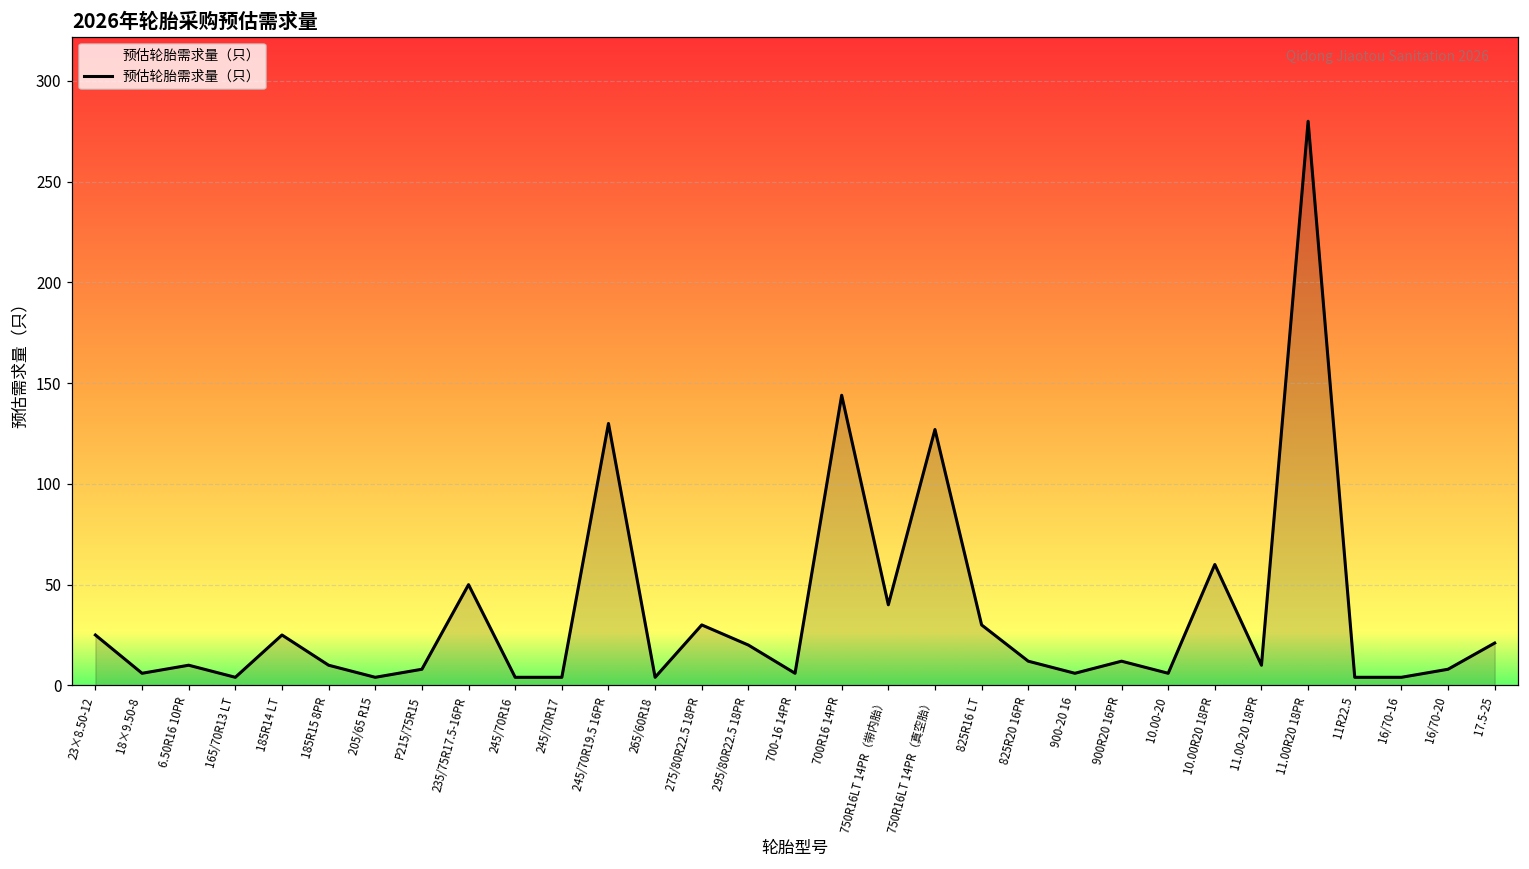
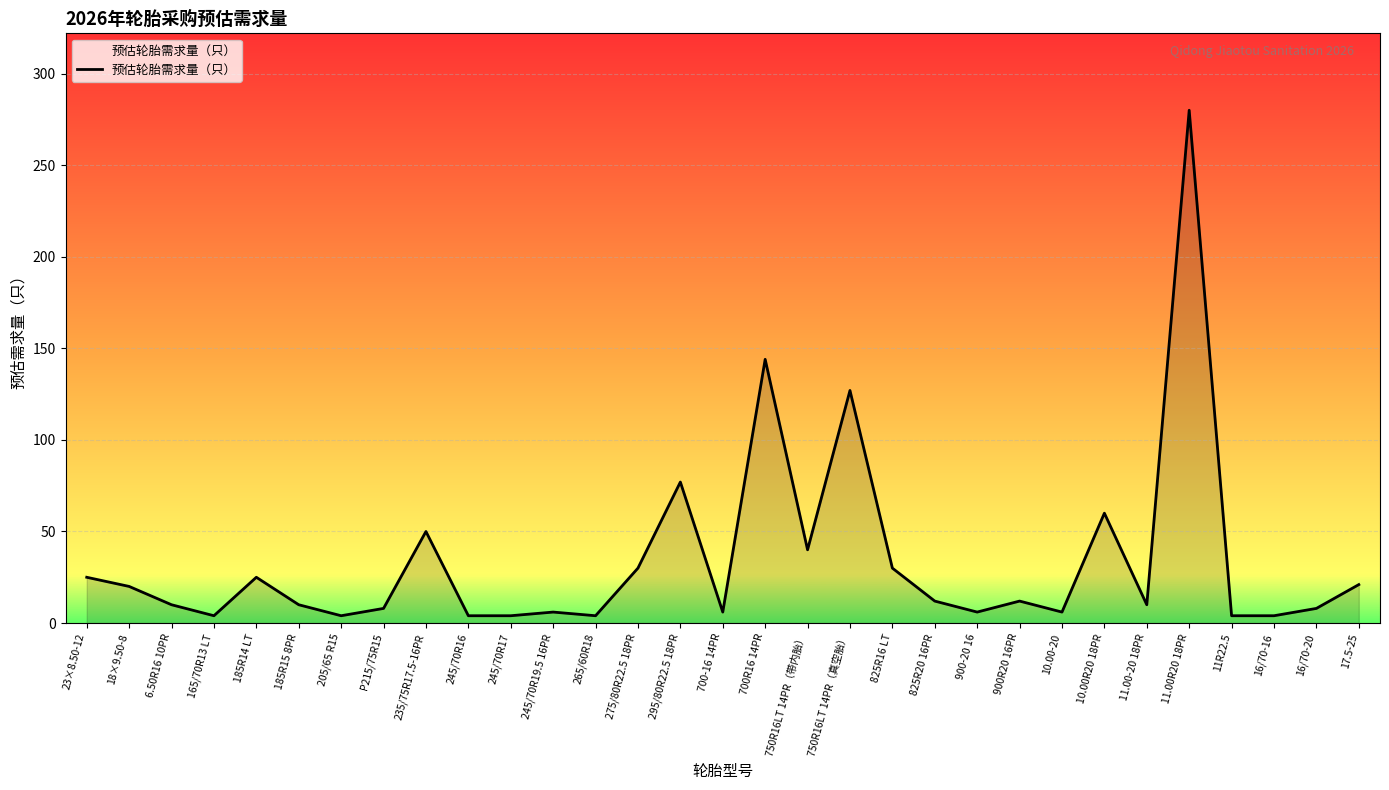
18×9.50-8: 6 -> 20
245/70R19.5 16PR: 130 -> 6
295/80R22.5 18PR: 20 -> 77
